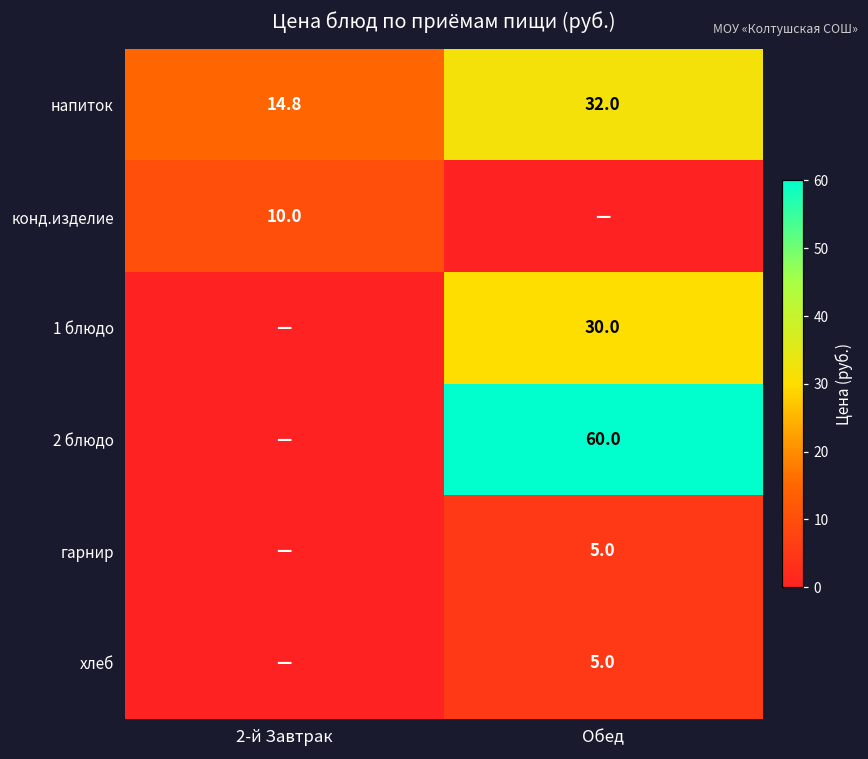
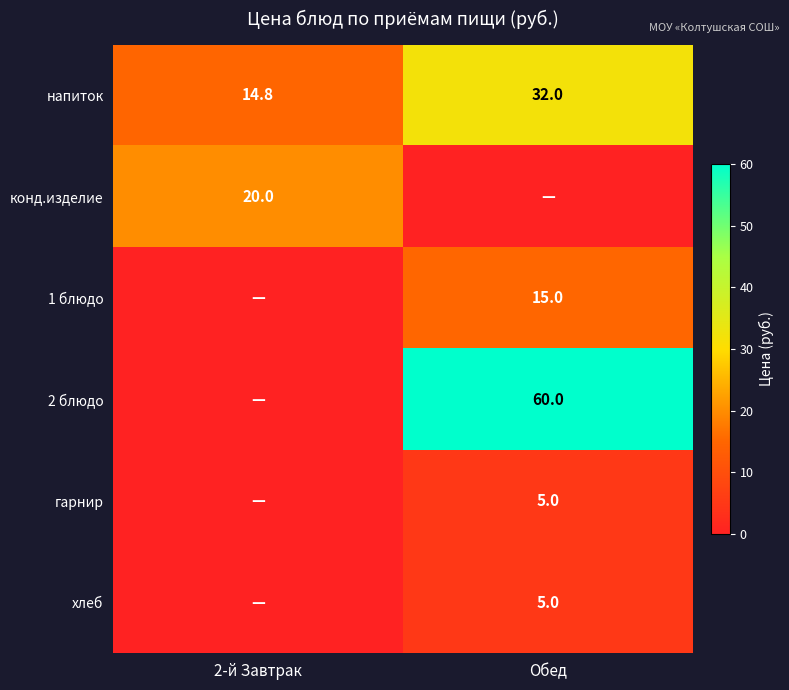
конд.изделие, 2-й Завтрак: 10.0 -> 20.0
1 блюдо, Обед: 30.0 -> 15.0
